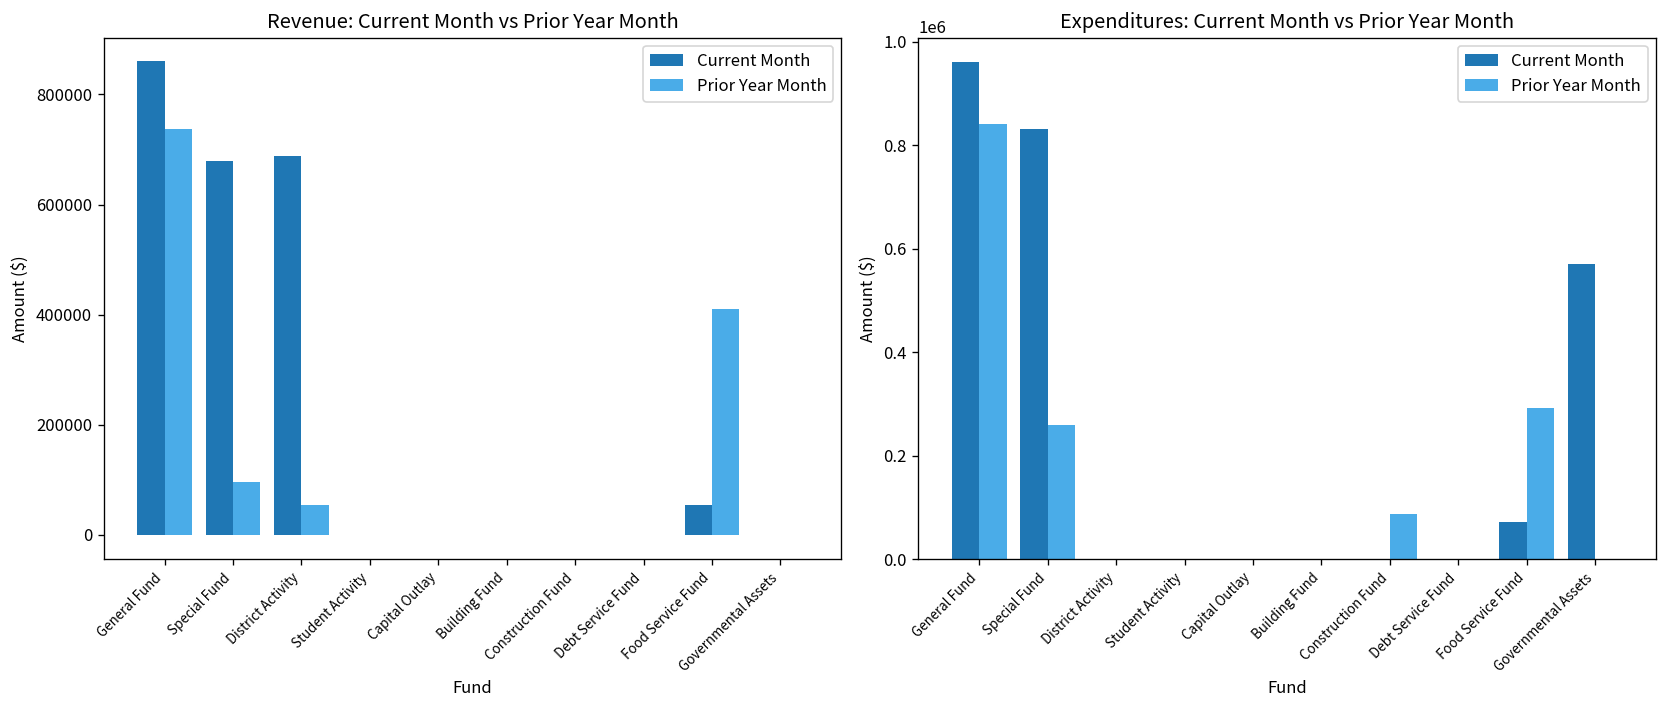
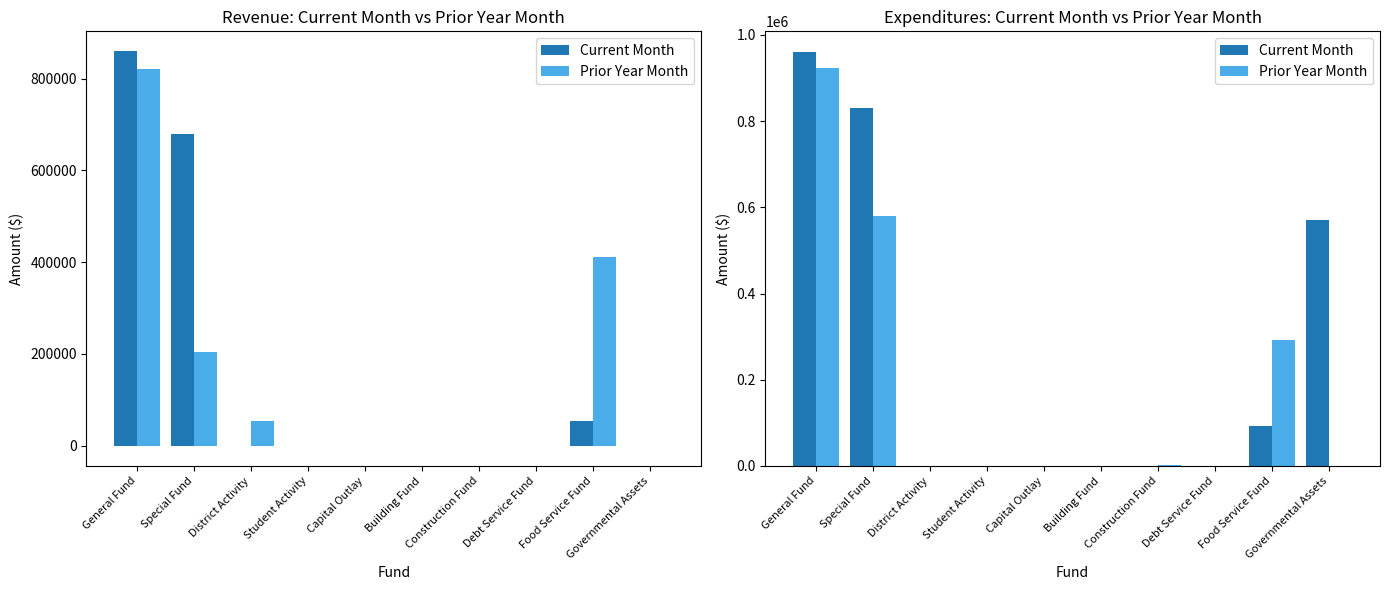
Revenue: Current Month vs Prior Year Month, Prior Year Month, General Fund: 740000 -> 820000
Revenue: Current Month vs Prior Year Month, Prior Year Month, Special Fund: 100000 -> 200000
Revenue: Current Month vs Prior Year Month, Current Month, District Activity: 690000 -> 0
Expenditures: Current Month vs Prior Year Month, Prior Year Month, General Fund: 840000 -> 920000
Expenditures: Current Month vs Prior Year Month, Prior Year Month, Special Fund: 260000 -> 580000
Expenditures: Current Month vs Prior Year Month, Prior Year Month, Construction Fund: 90000 -> 0
Expenditures: Current Month vs Prior Year Month, Current Month, Food Service Fund: 70000 -> 90000
